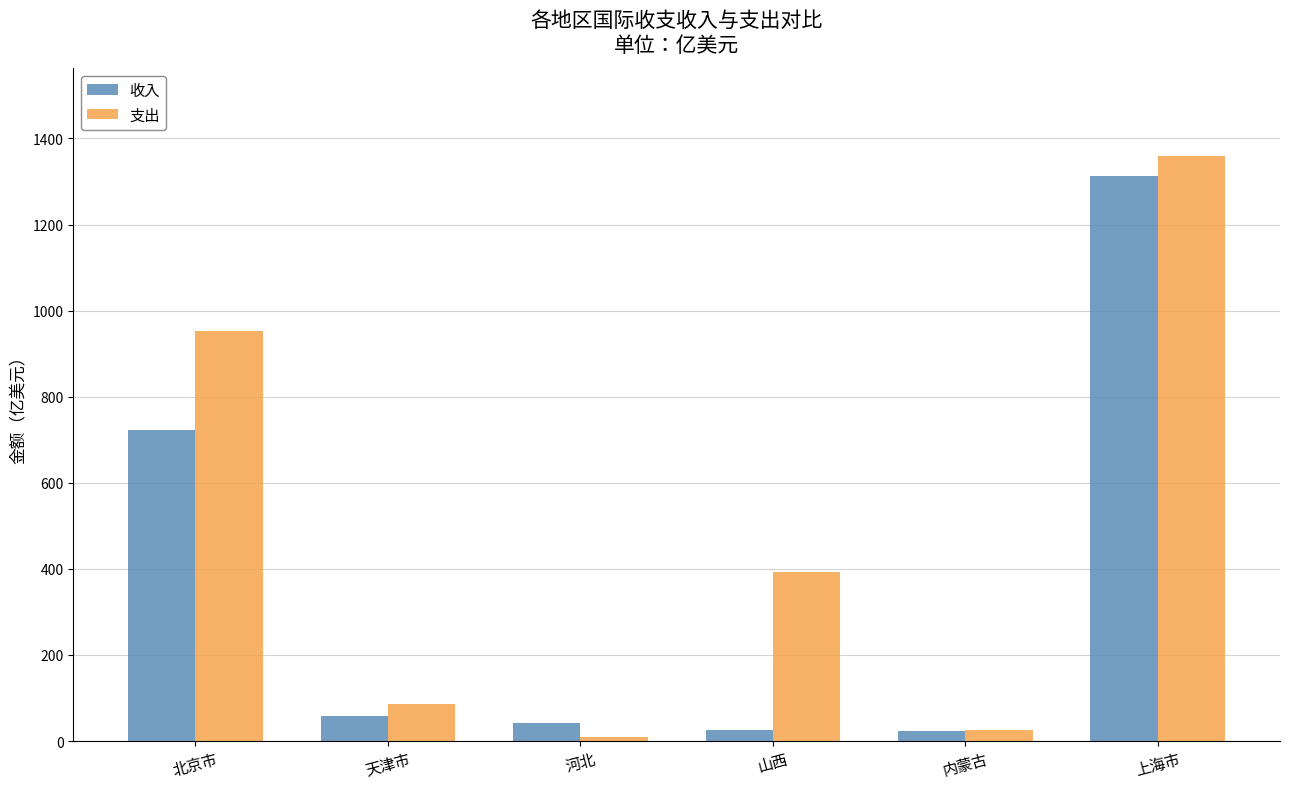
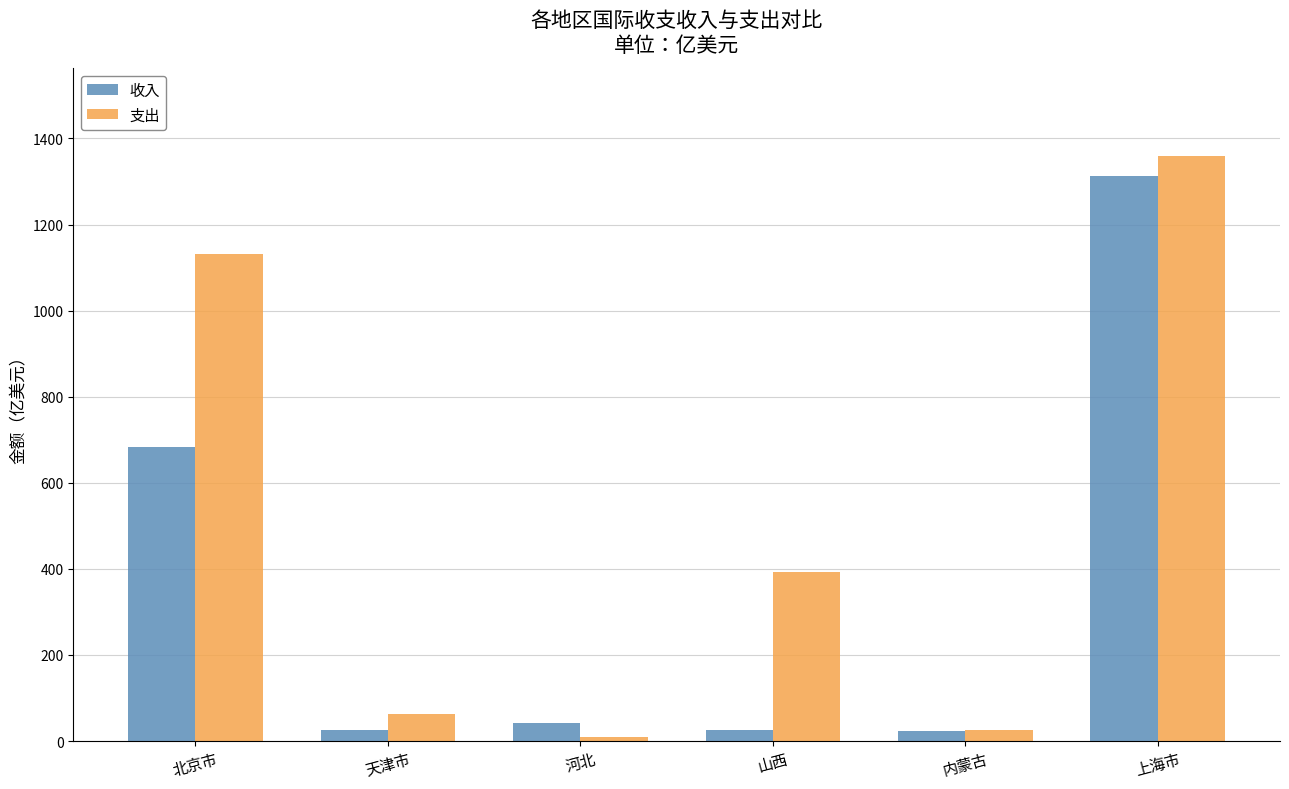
收入, 北京市: 720 -> 680
支出, 北京市: 950 -> 1130
收入, 天津市: 60 -> 30
支出, 天津市: 90 -> 60
